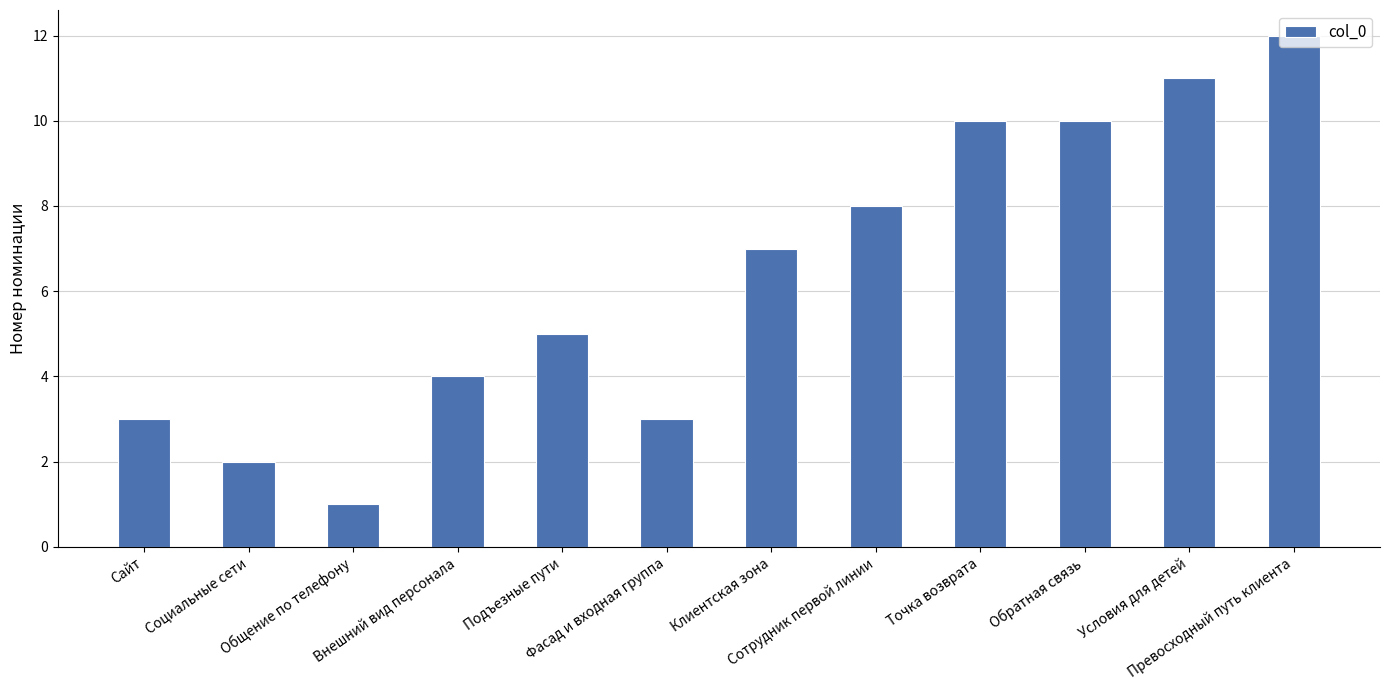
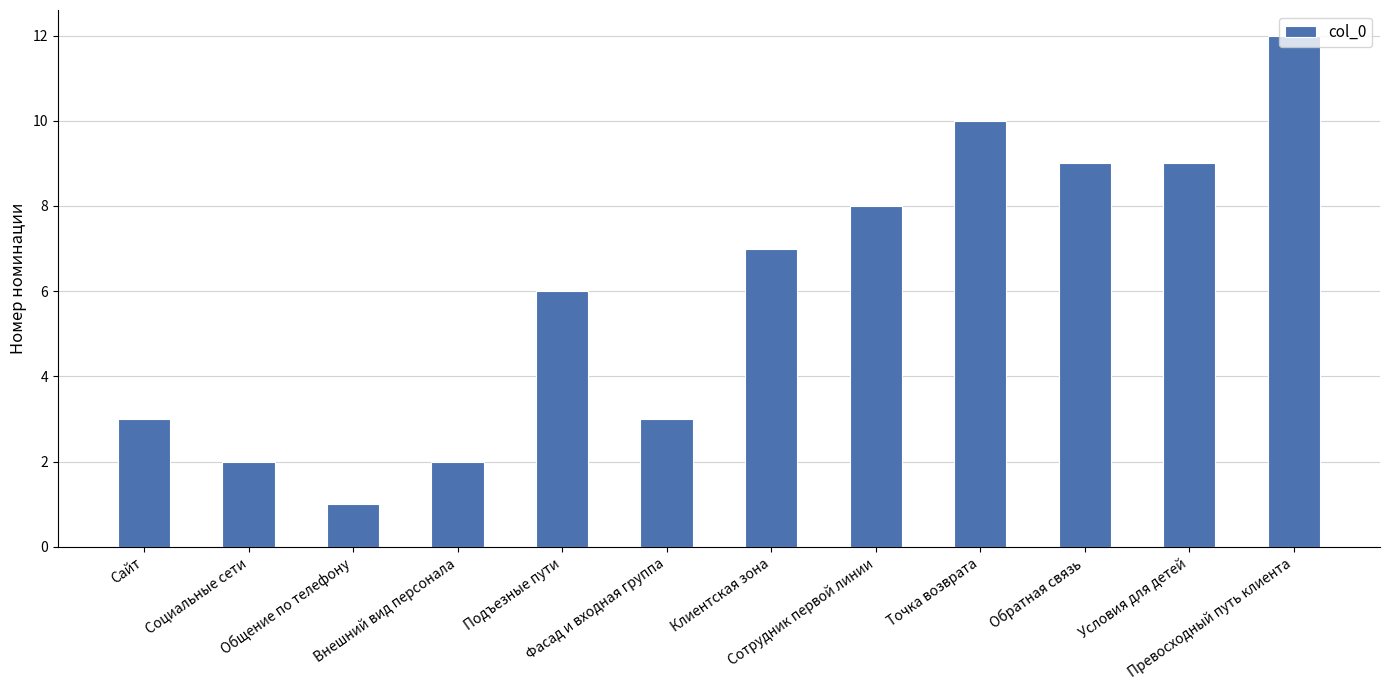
Внешний вид персонала: 4 -> 2
Подъезные пути: 5 -> 6
Обратная связь: 10 -> 9
Условия для детей: 11 -> 9
